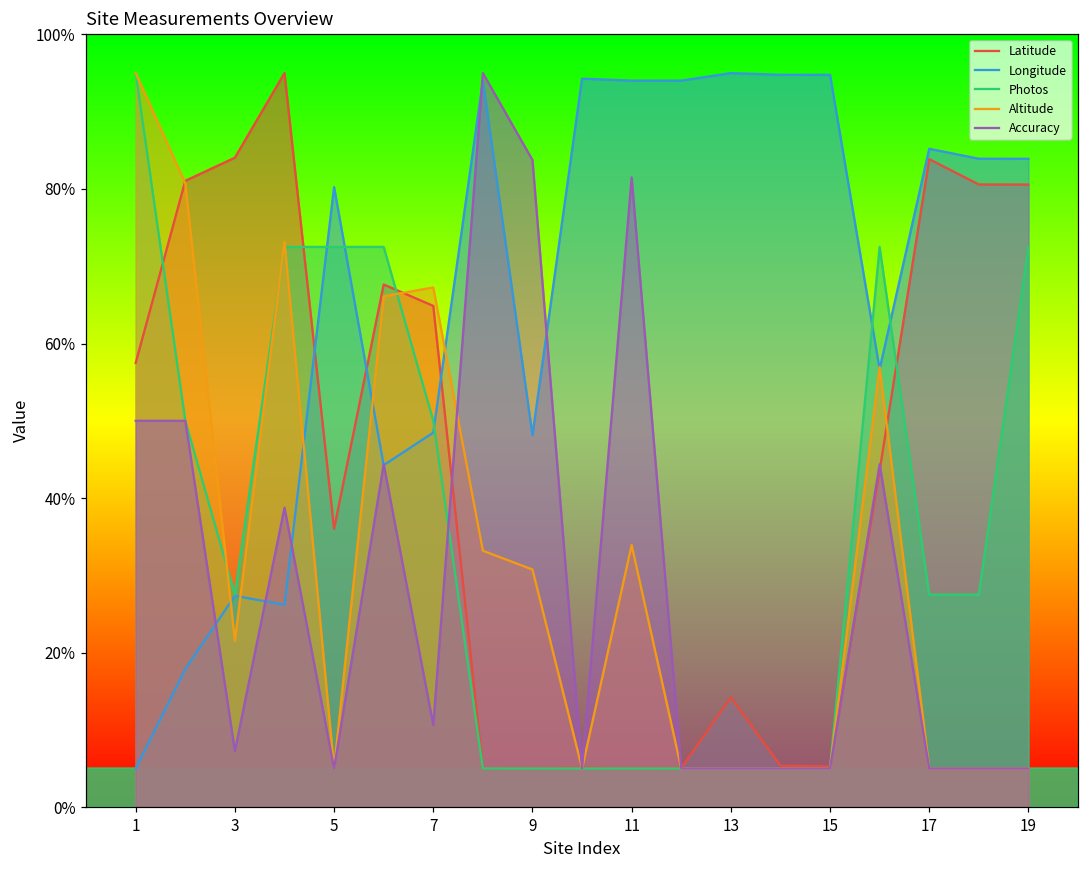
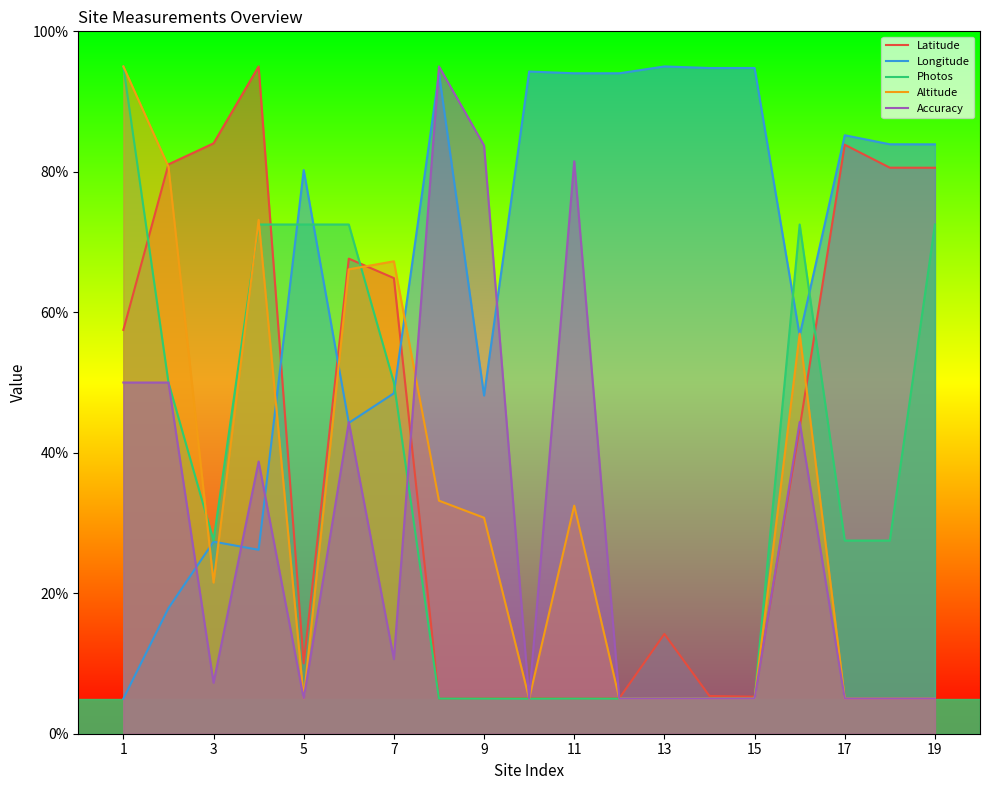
Latitude, 5: 36% -> 10%
Altitude, 11: 34% -> 32%
